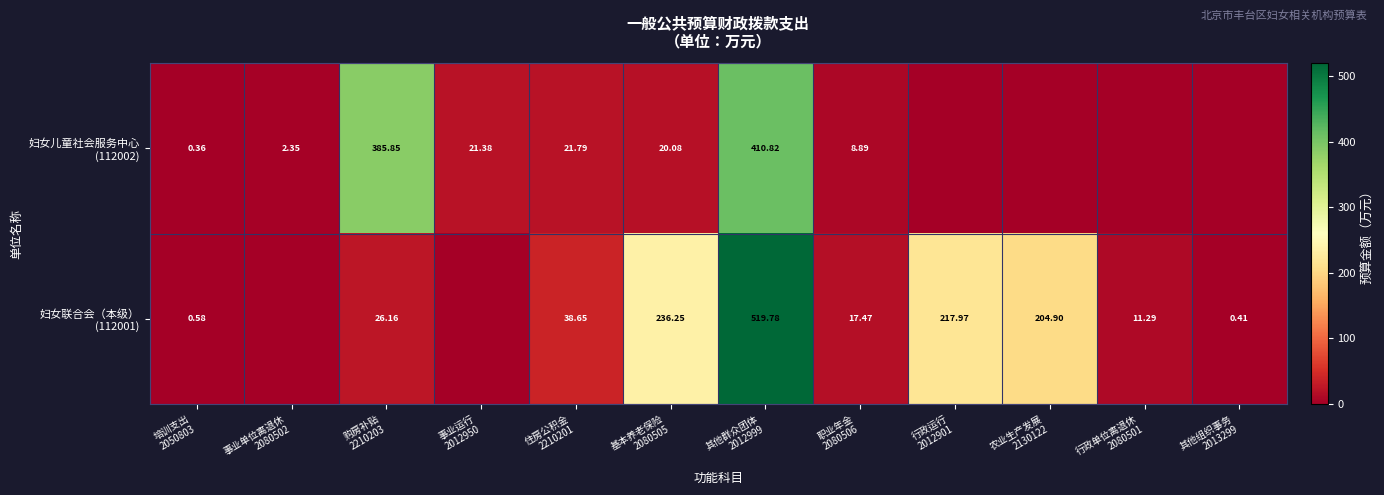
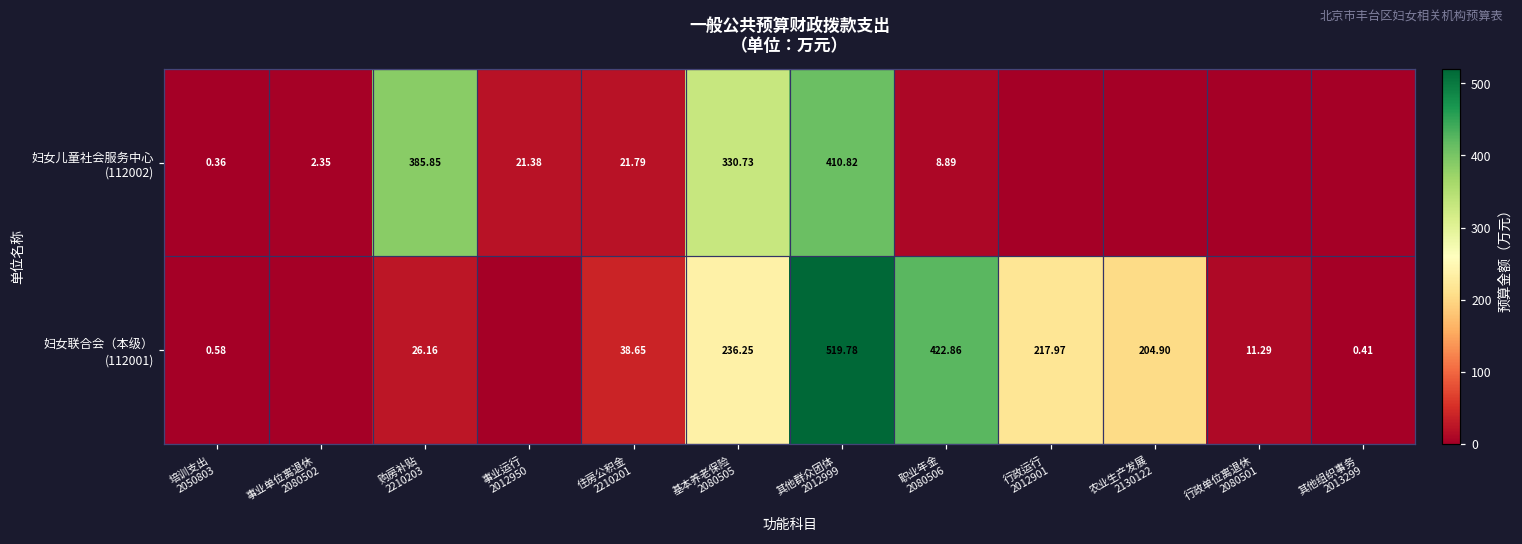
妇女儿童社会服务中心 (112002), 基本养老保险 2080505: 20.08 -> 330.73
妇女联合会（本级） (112001), 职业年金 2080506: 17.47 -> 422.86
